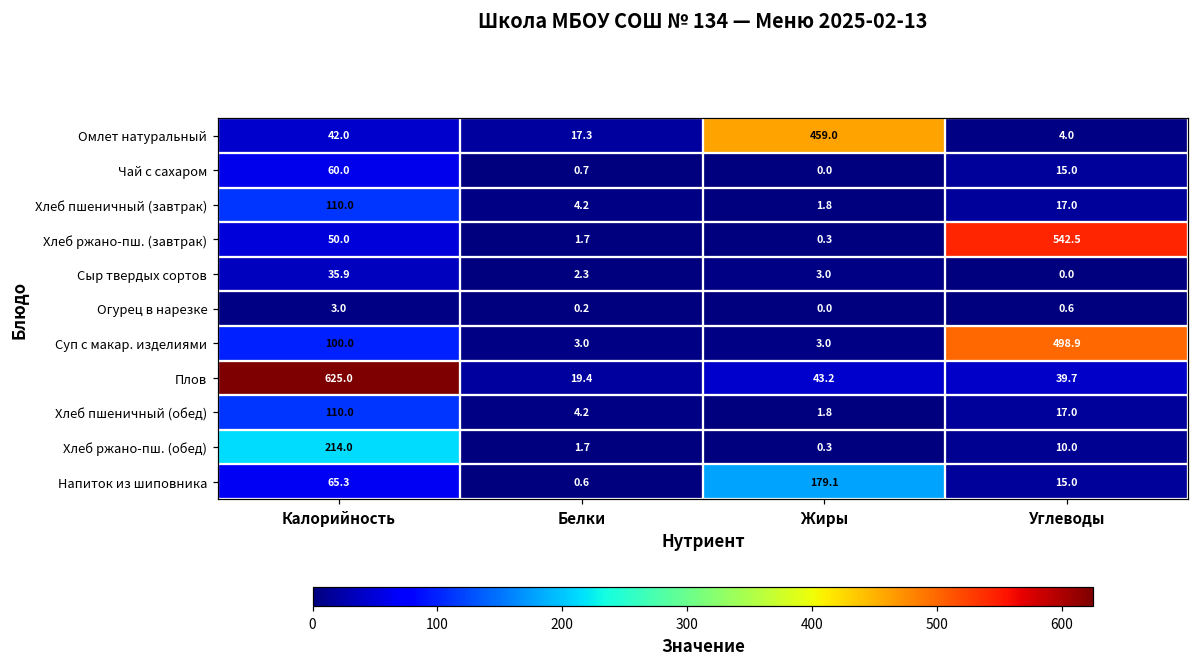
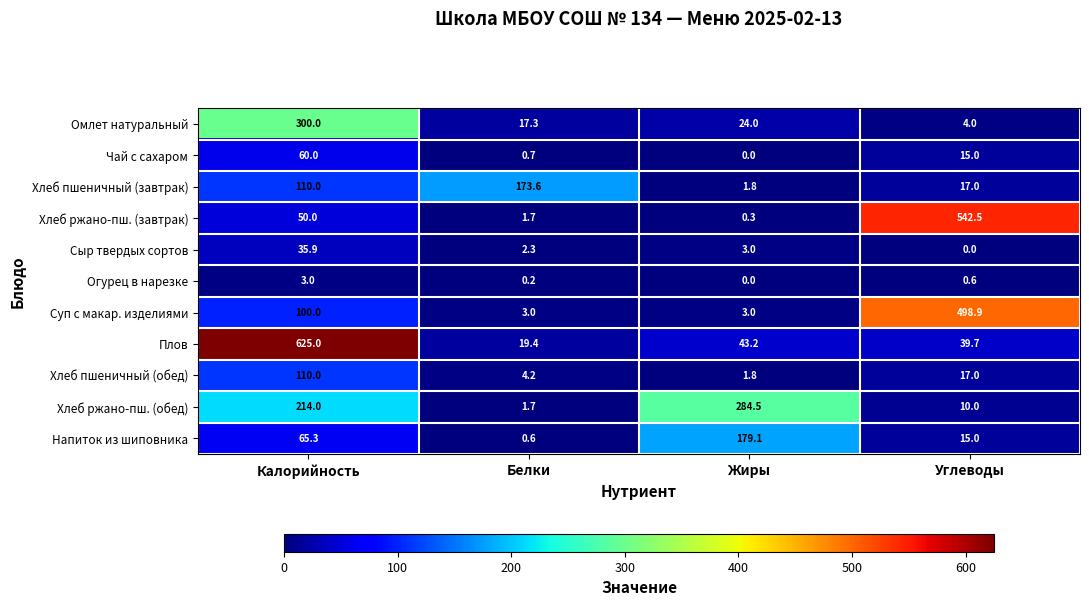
Омлет натуральный, Калорийность: 42.0 -> 300.0
Омлет натуральный, Жиры: 459.0 -> 24.0
Хлеб пшеничный (завтрак), Белки: 4.2 -> 173.6
Хлеб ржано-пш. (обед), Жиры: 0.3 -> 284.5
